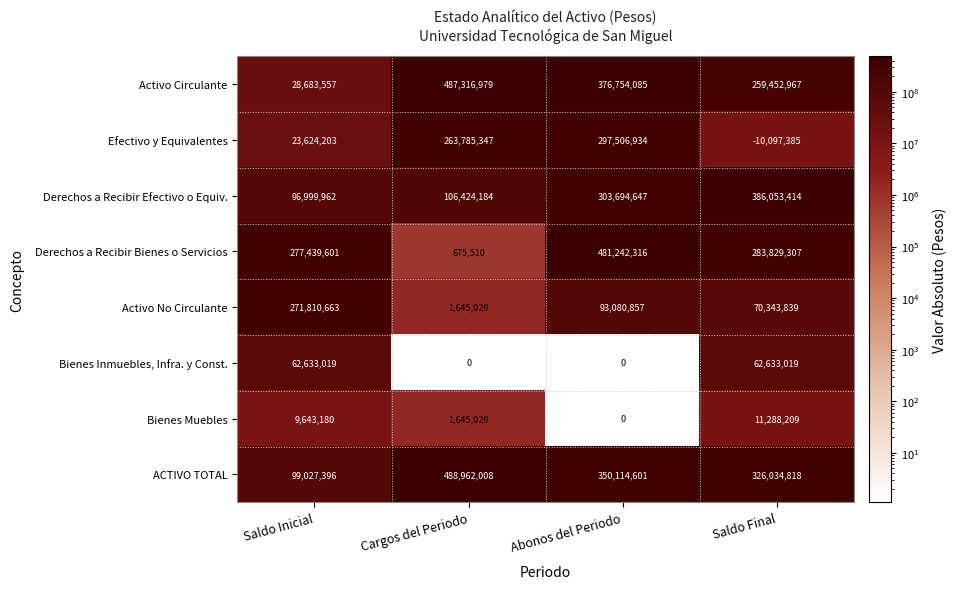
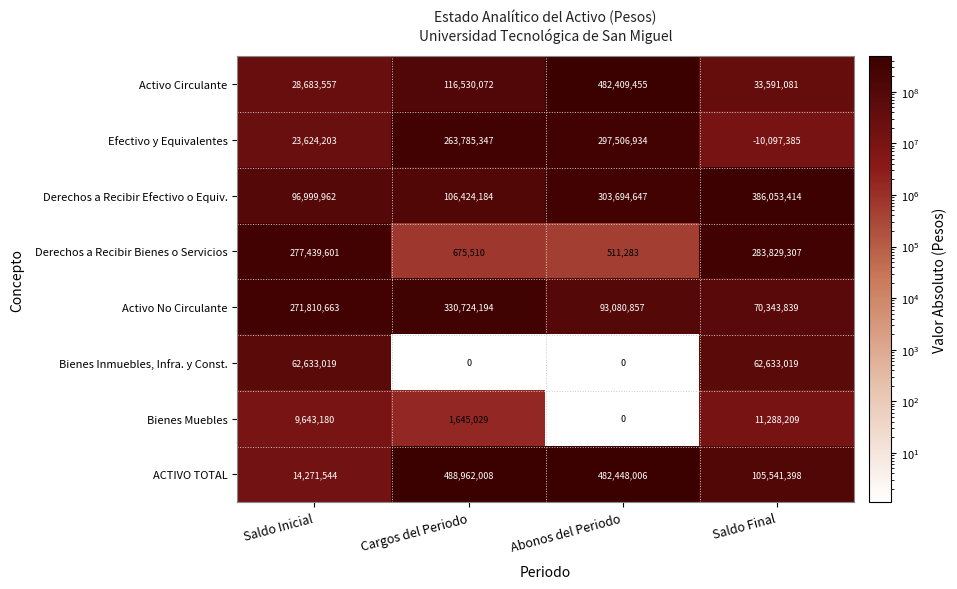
Activo Circulante, Cargos del Periodo: 487,316,979 -> 116,530,072
Activo Circulante, Abonos del Periodo: 376,754,085 -> 482,409,455
Activo Circulante, Saldo Final: 259,452,967 -> 33,591,081
Derechos a Recibir Bienes o Servicios, Abonos del Periodo: 481,242,316 -> 511,283
Activo No Circulante, Cargos del Periodo: 1,645,029 -> 330,724,194
ACTIVO TOTAL, Saldo Inicial: 99,027,396 -> 14,271,544
ACTIVO TOTAL, Abonos del Periodo: 350,114,601 -> 482,448,006
ACTIVO TOTAL, Saldo Final: 326,034,818 -> 105,541,398
